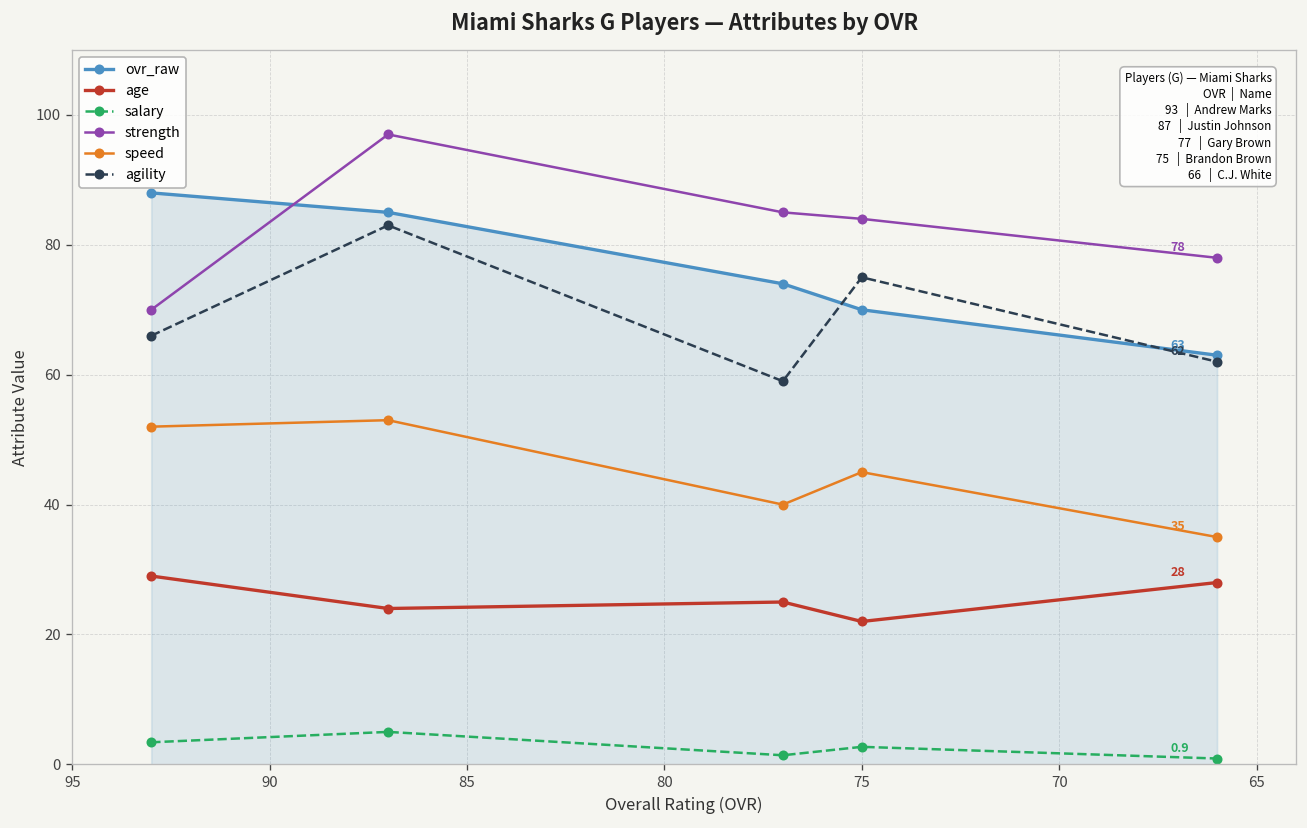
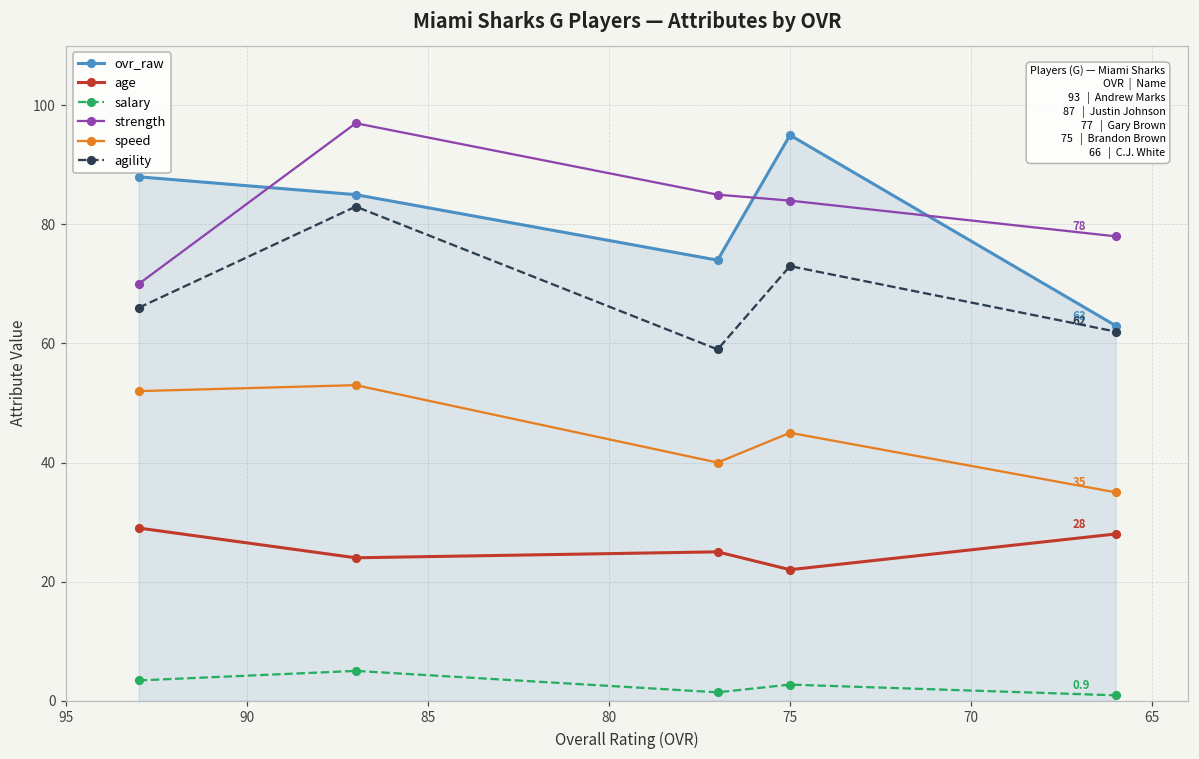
ovr_raw, 75: 70 -> 95
agility, 75: 75 -> 73
